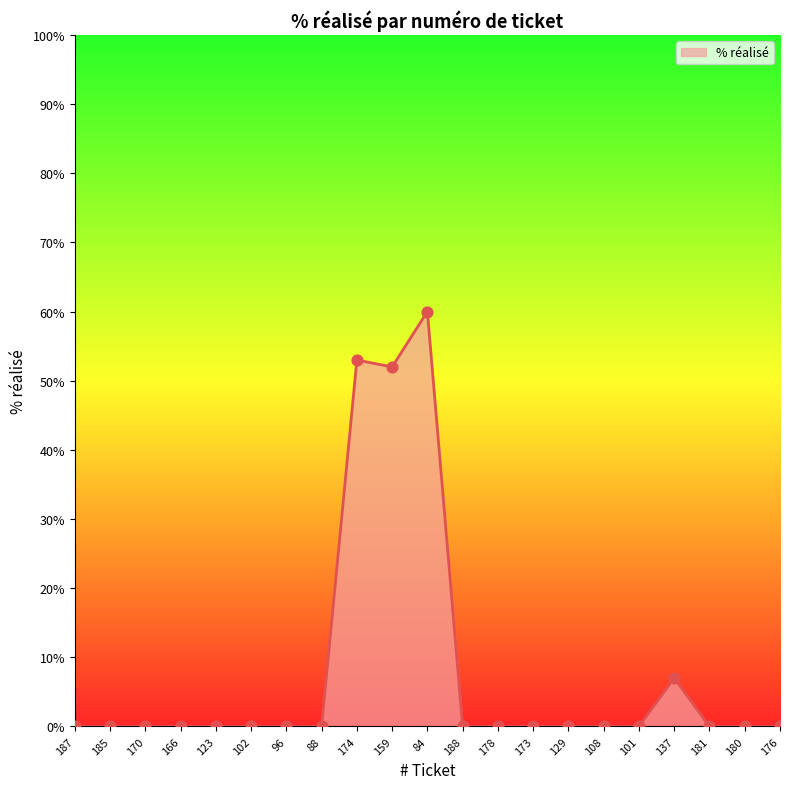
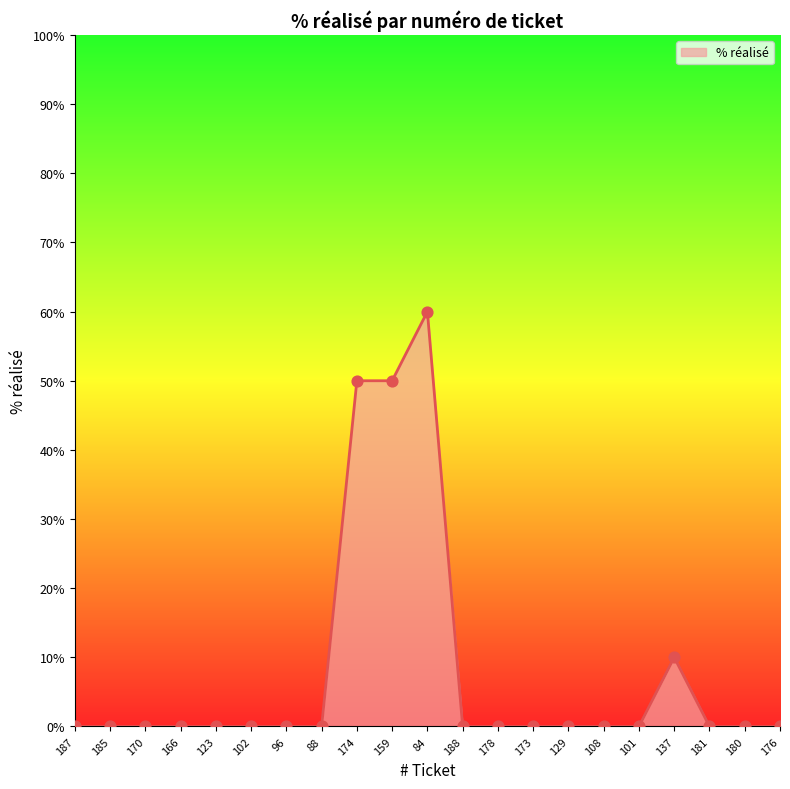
174: 53% -> 50%
159: 52% -> 50%
137: 7% -> 10%
